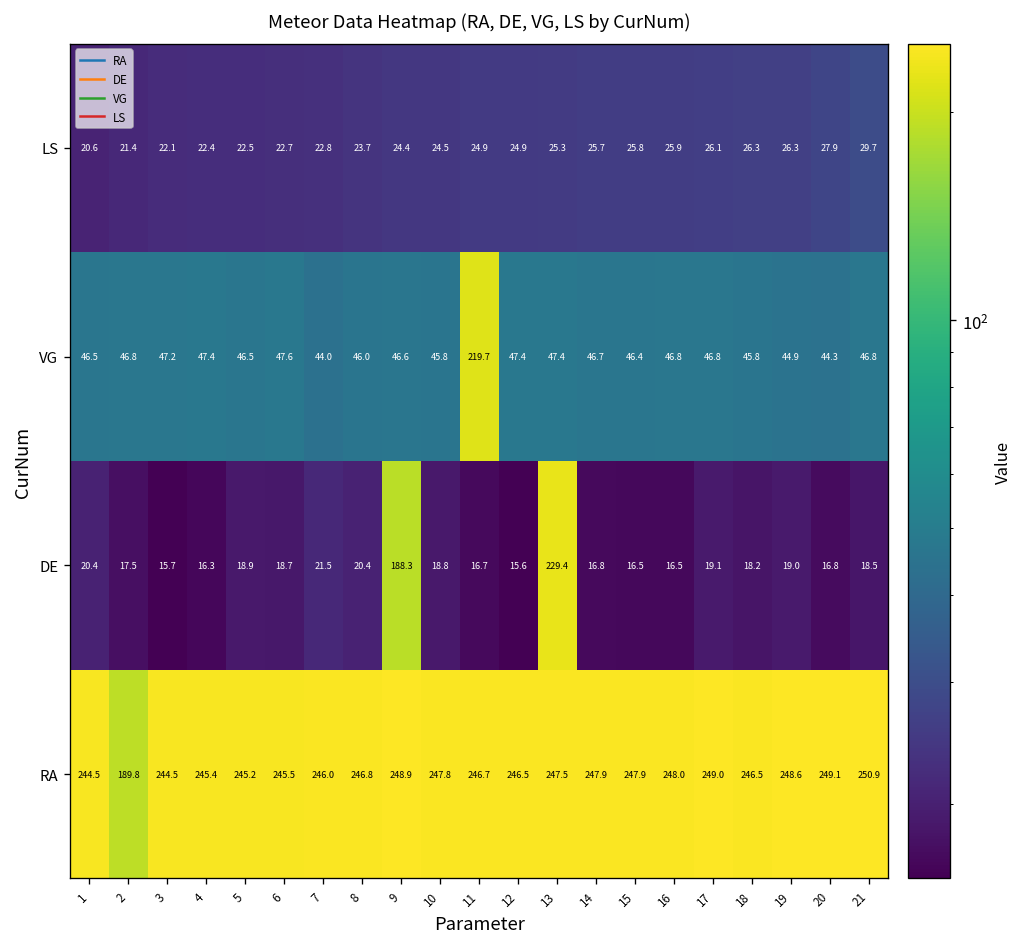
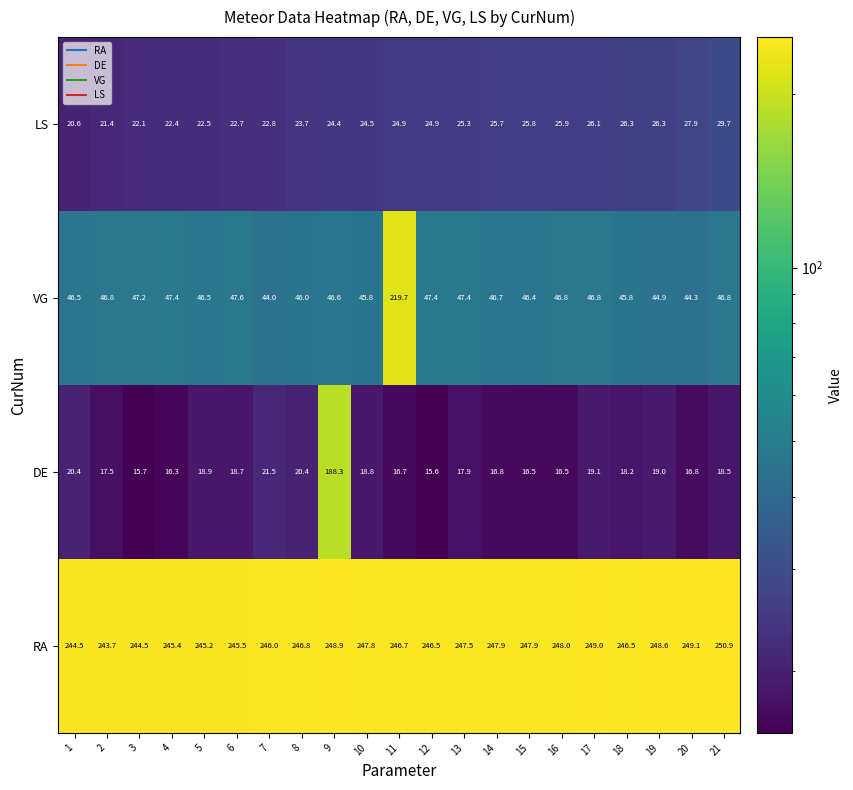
DE, 13: 229.4 -> 17.9
RA, 2: 189.8 -> 243.7
